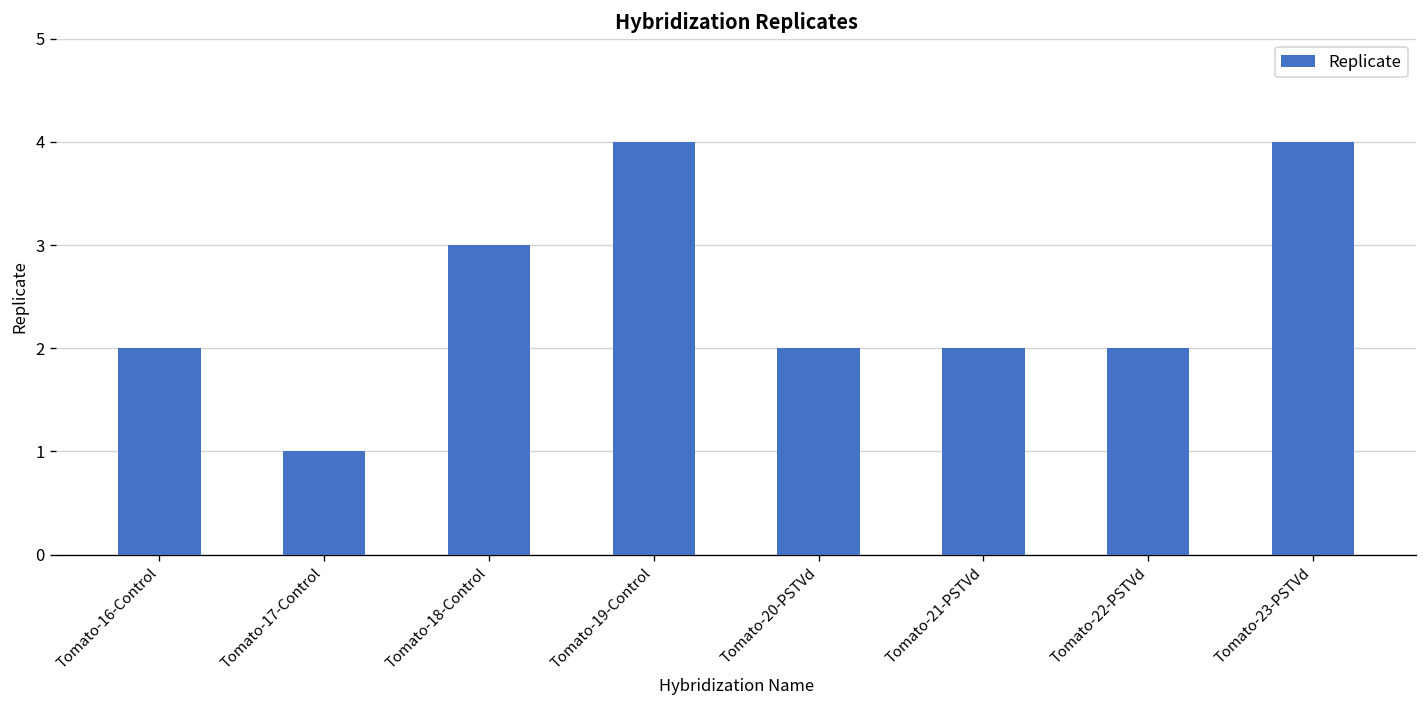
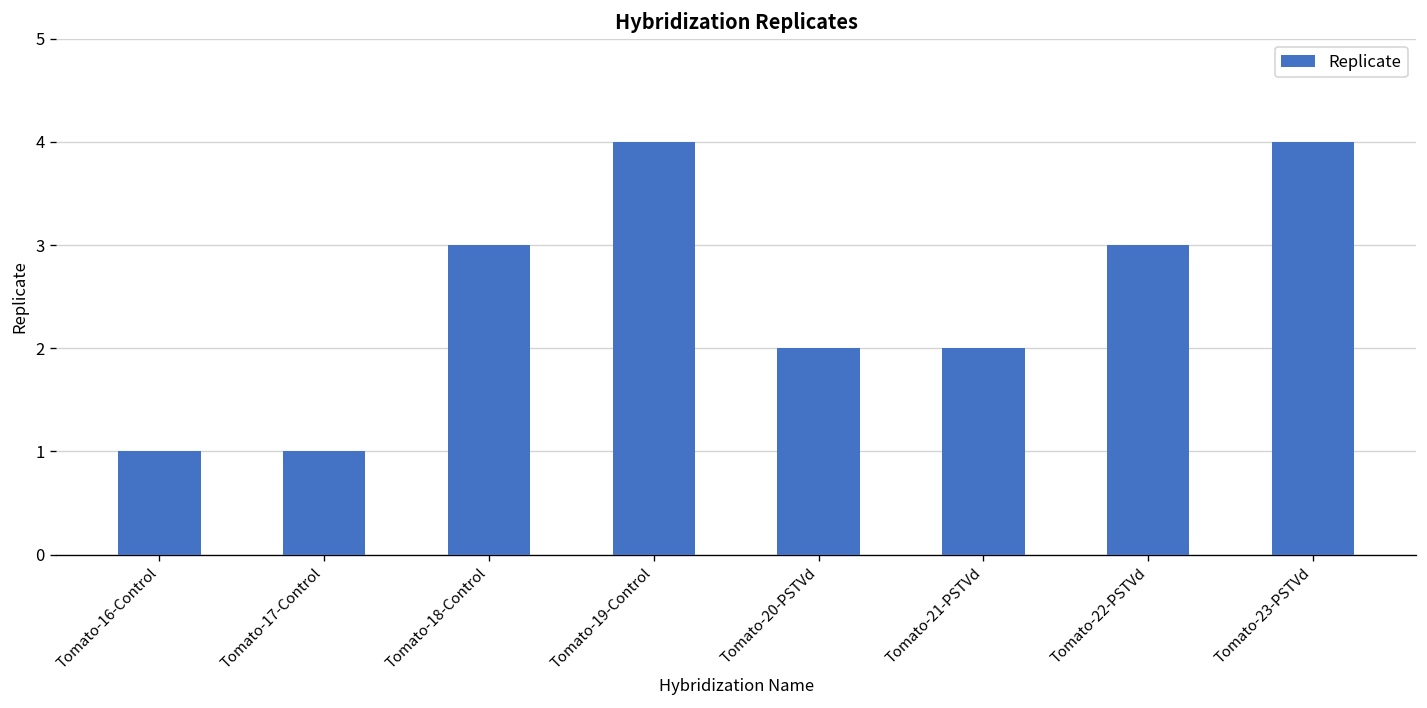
Tomato-16-Control: 2 -> 1
Tomato-22-PSTVd: 2 -> 3
